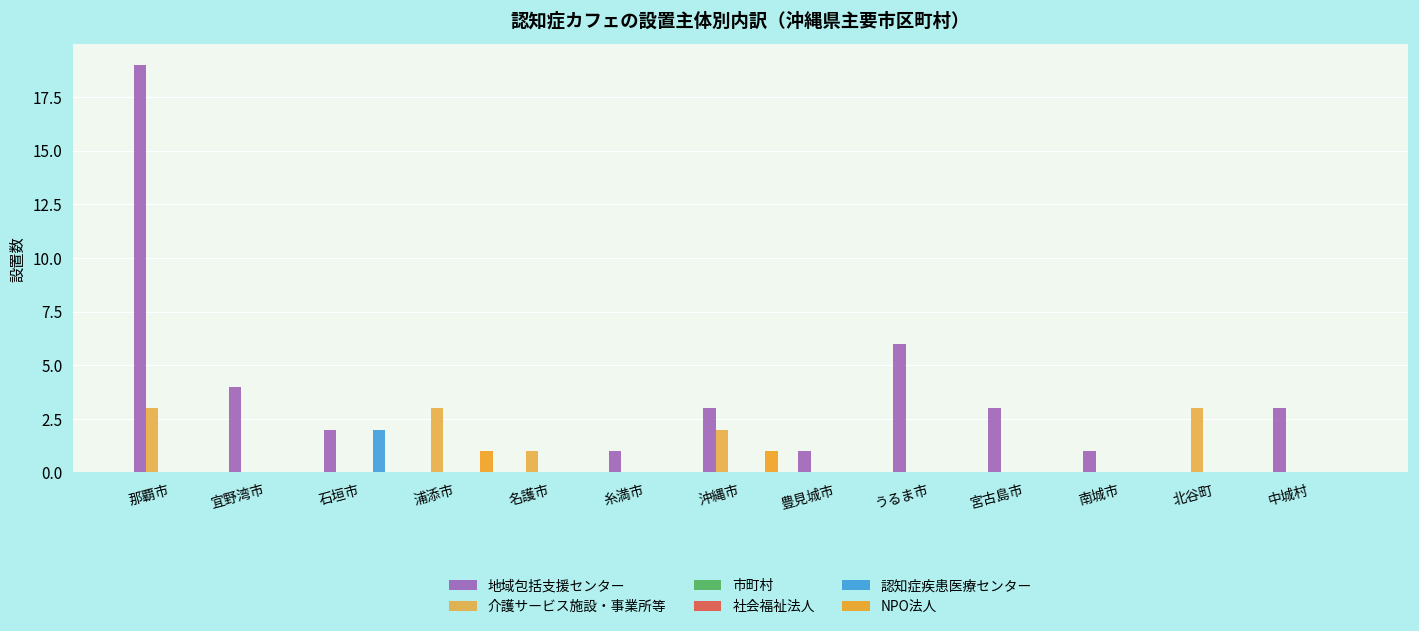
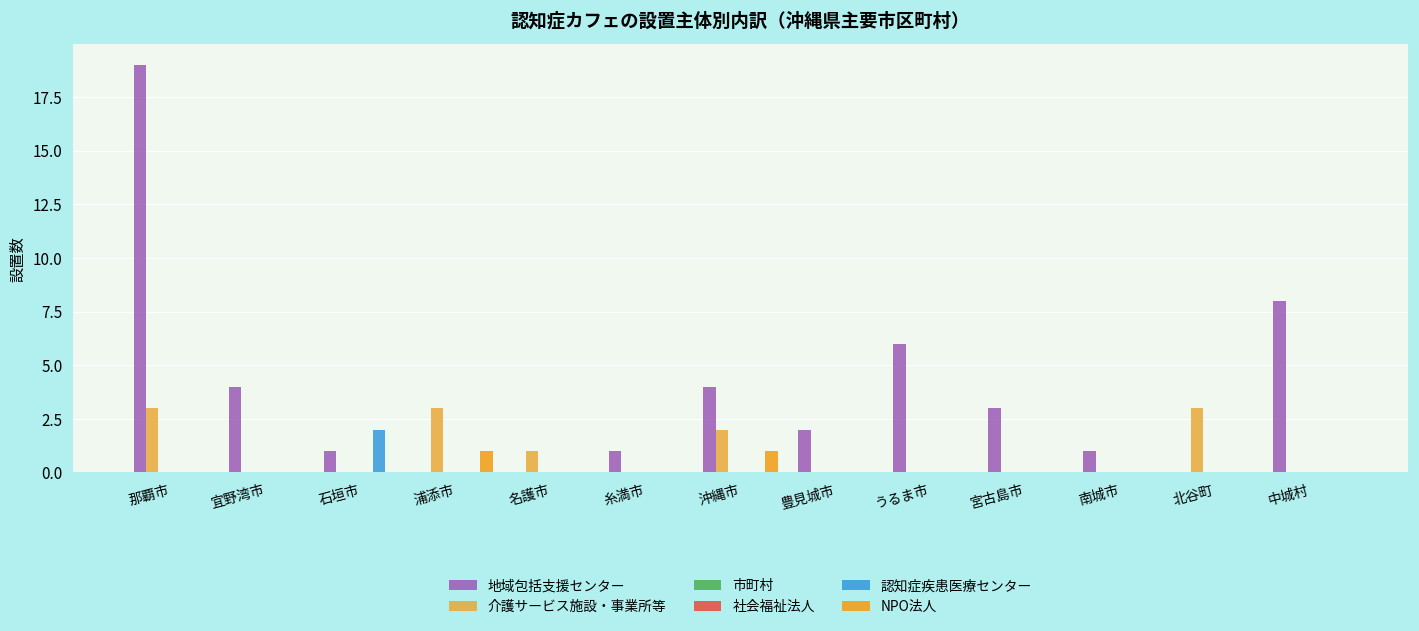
地域包括支援センター, 石垣市: 2 -> 1
地域包括支援センター, 沖縄市: 3 -> 4
地域包括支援センター, 豊見城市: 1 -> 2
地域包括支援センター, 中城村: 3 -> 8
